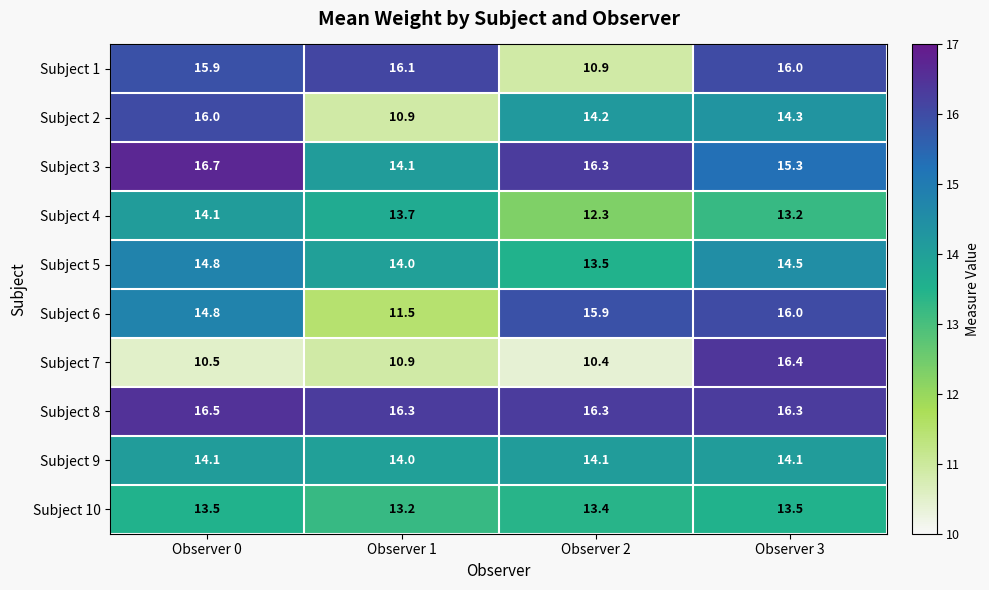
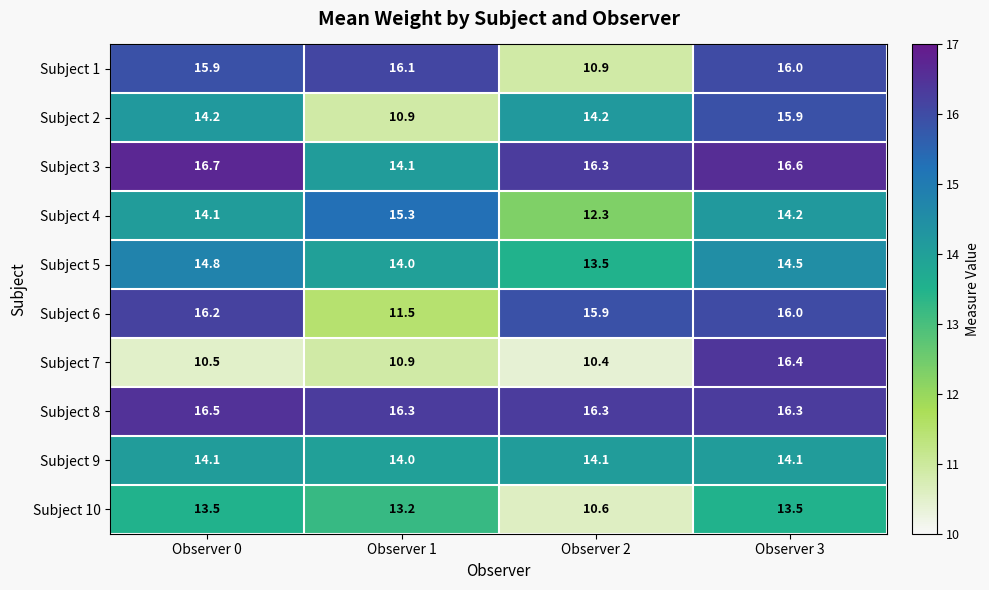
Subject 2, Observer 0: 16.0 -> 14.2
Subject 2, Observer 3: 14.3 -> 15.9
Subject 3, Observer 3: 15.3 -> 16.6
Subject 4, Observer 1: 13.7 -> 15.3
Subject 4, Observer 3: 13.2 -> 14.2
Subject 6, Observer 0: 14.8 -> 16.2
Subject 10, Observer 2: 13.4 -> 10.6
